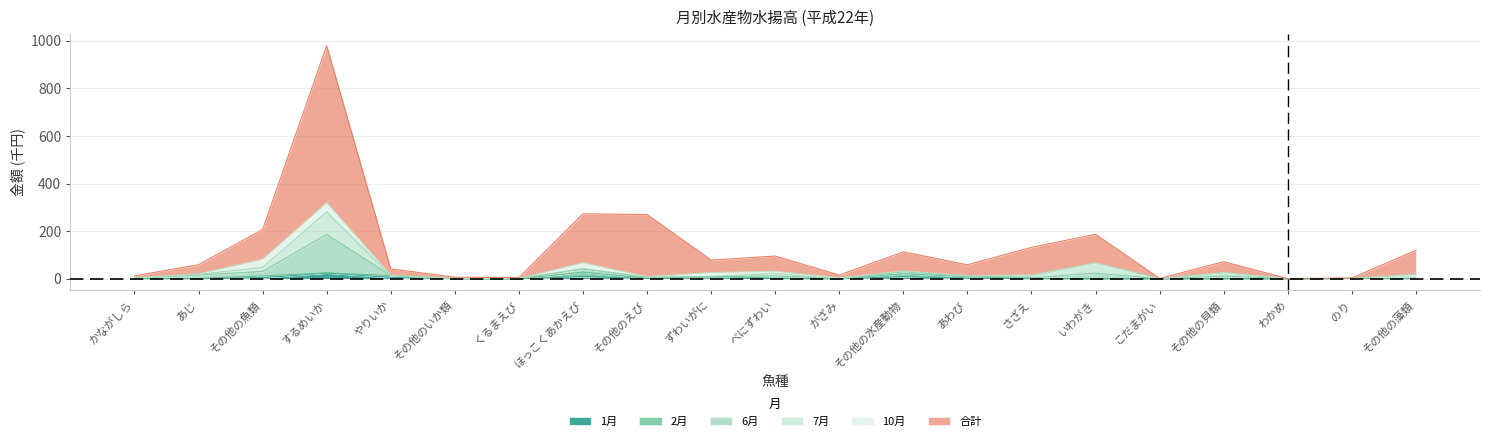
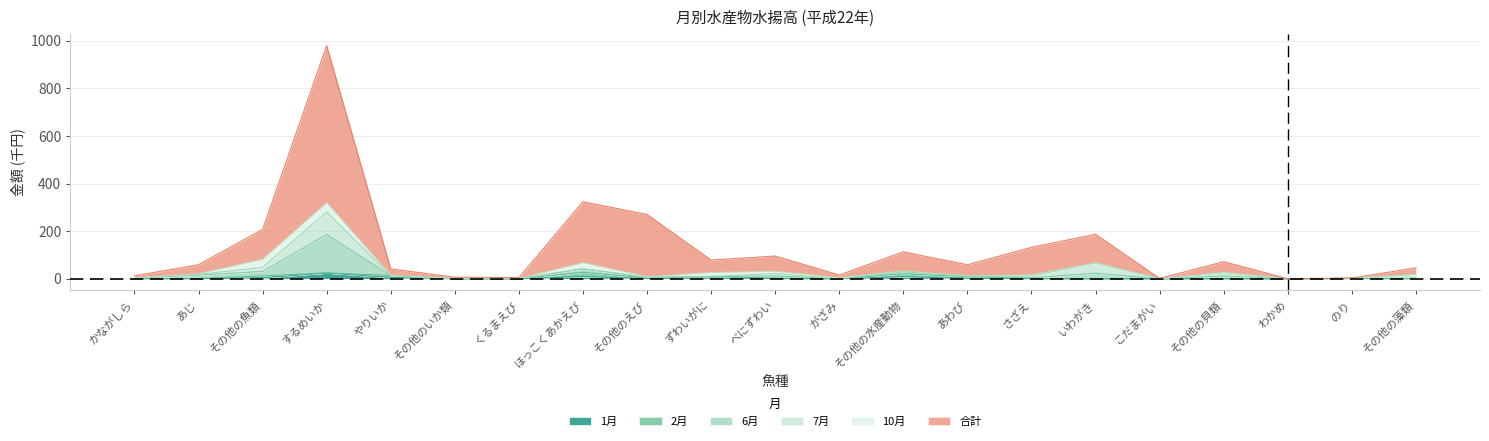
合計, ほっこくあかえび: 210 -> 260
合計, その他の藻類: 100 -> 30
